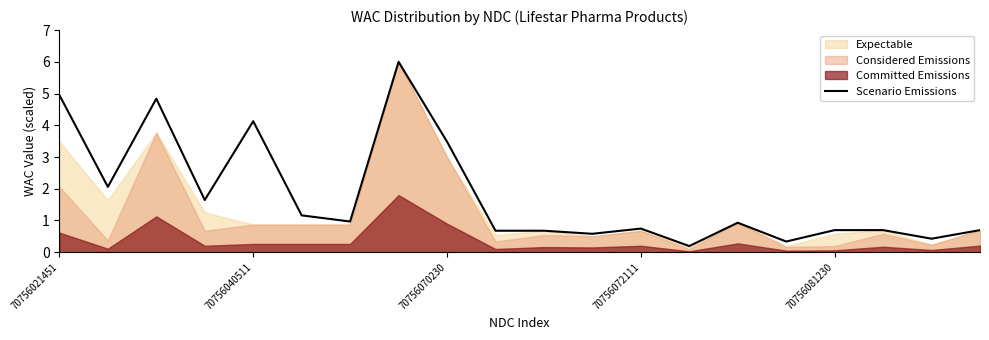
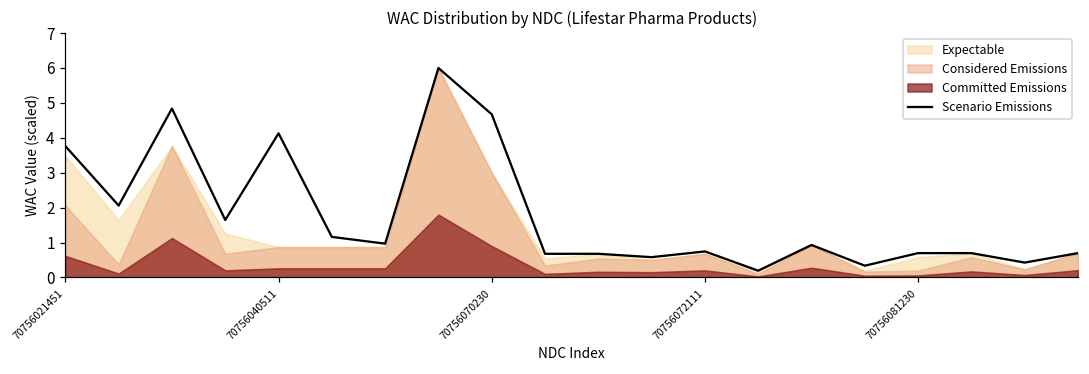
Scenario Emissions, 70756021451: 5.0 -> 3.8
Scenario Emissions, 70756070230: 3.5 -> 4.7
